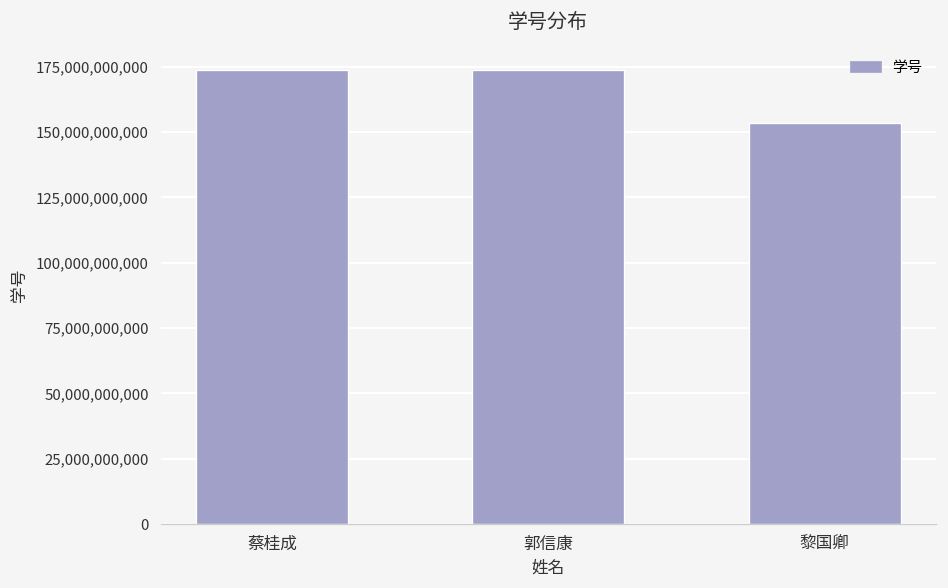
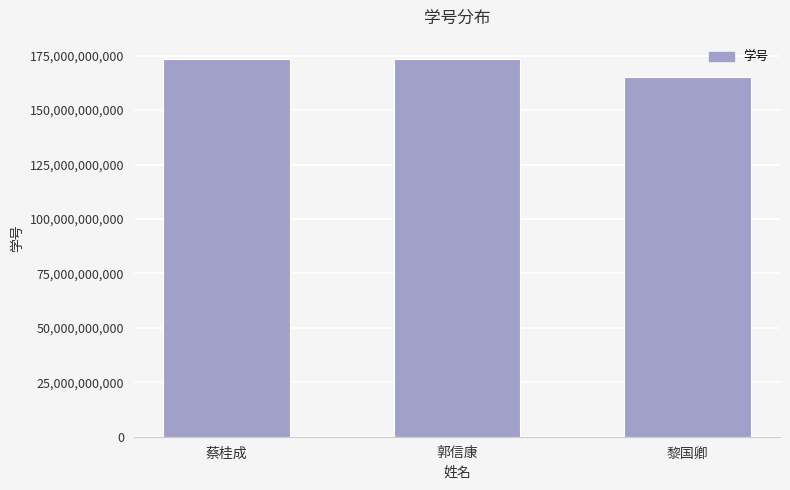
黎国卿: 154,000,000,000 -> 165,000,000,000
